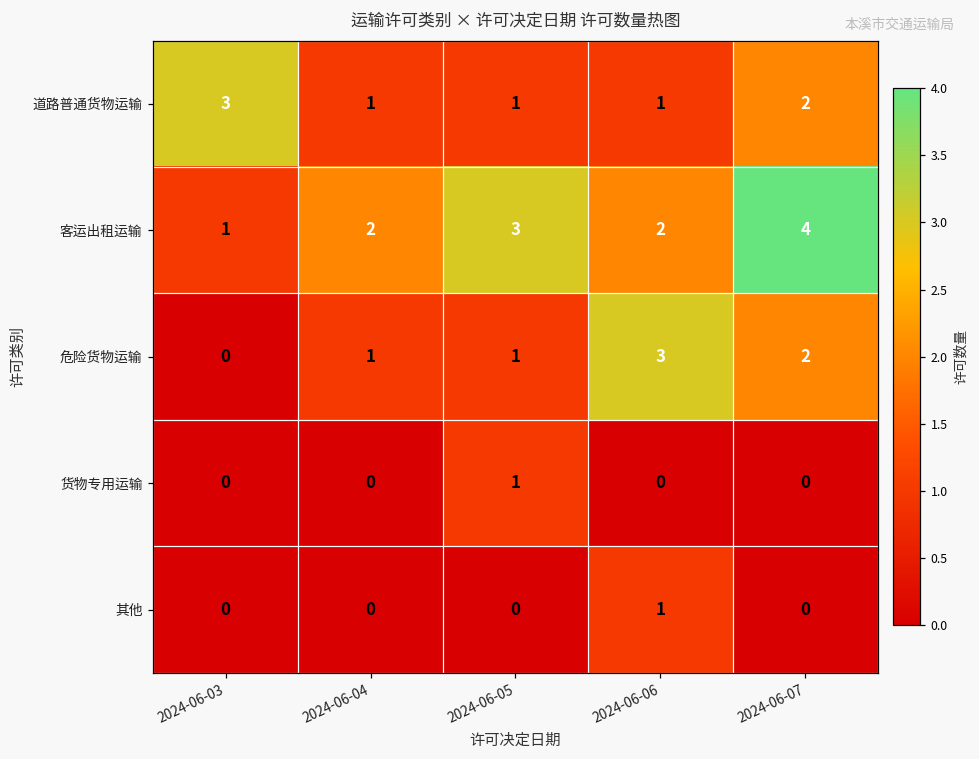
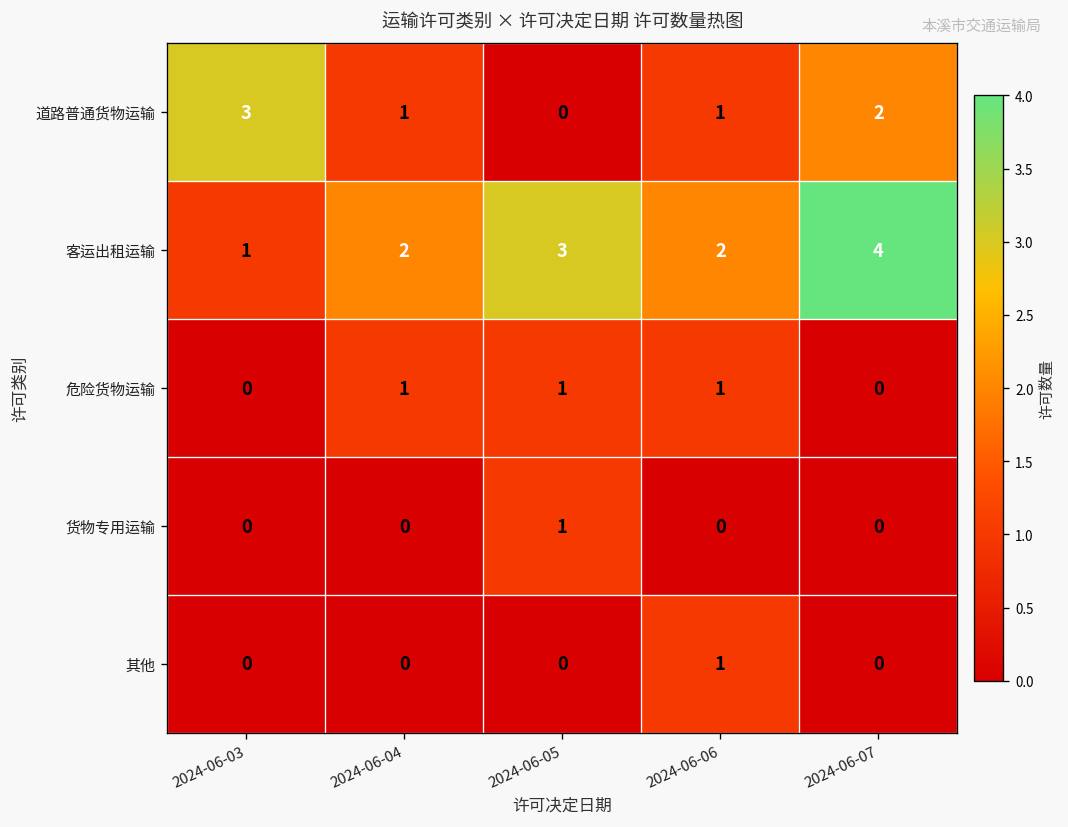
道路普通货物运输, 2024-06-05: 1 -> 0
危险货物运输, 2024-06-06: 3 -> 1
危险货物运输, 2024-06-07: 2 -> 0
